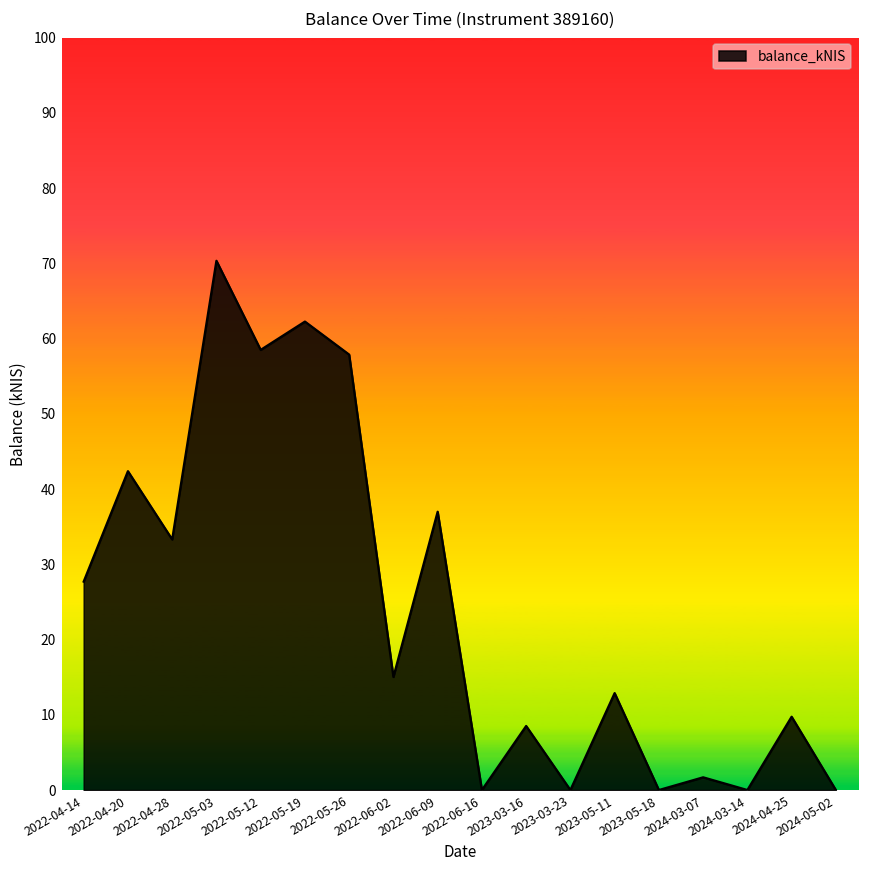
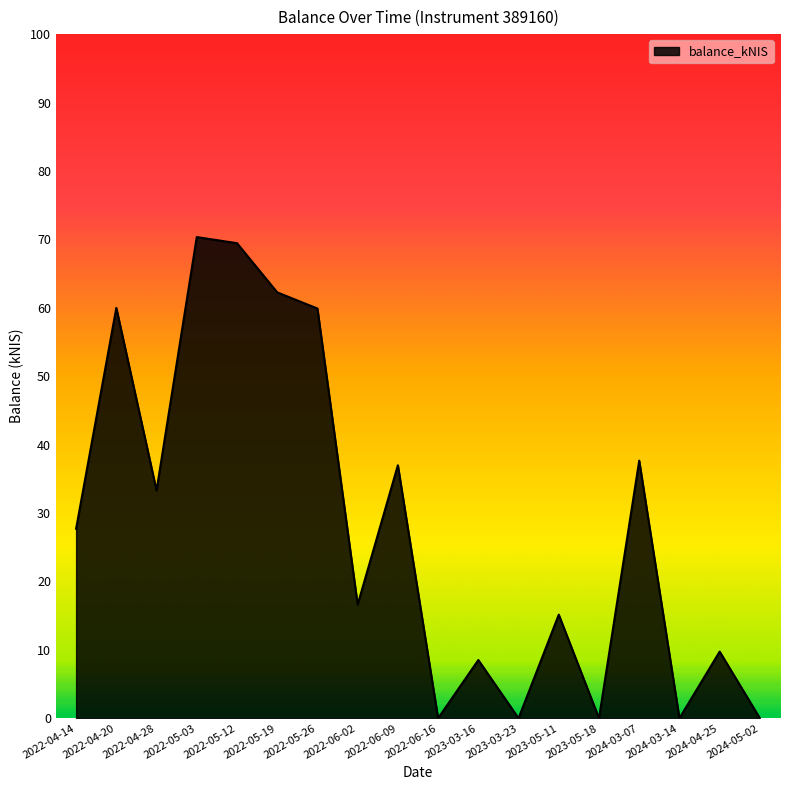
2022-04-20: 42 -> 60
2022-05-12: 58 -> 69
2022-05-26: 58 -> 60
2022-06-02: 15 -> 17
2023-05-11: 13 -> 15
2024-03-07: 2 -> 38
